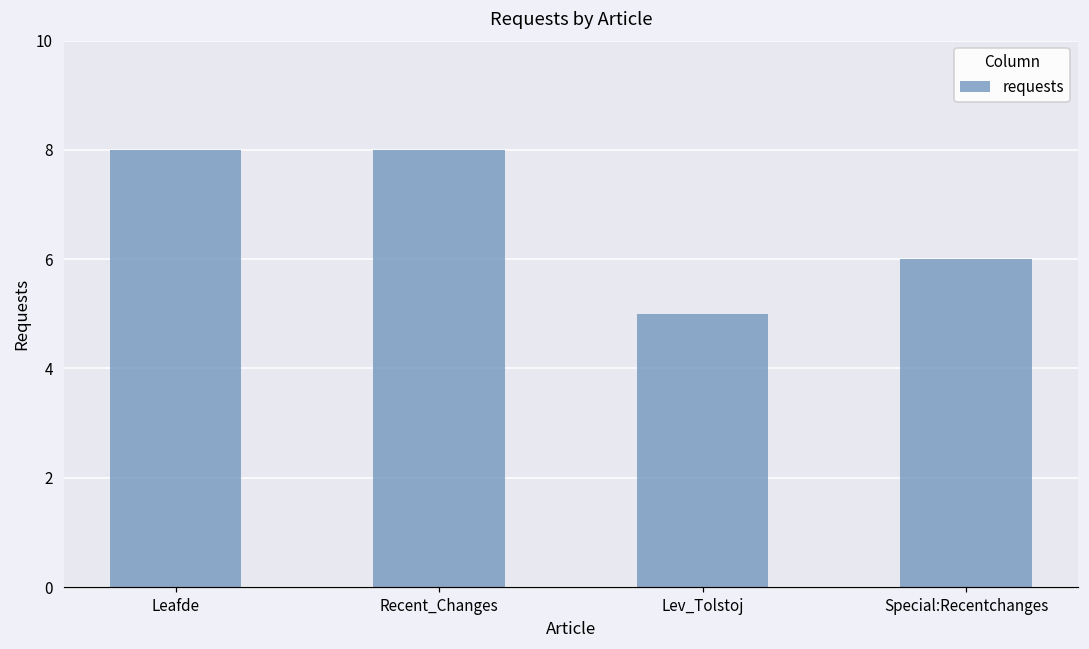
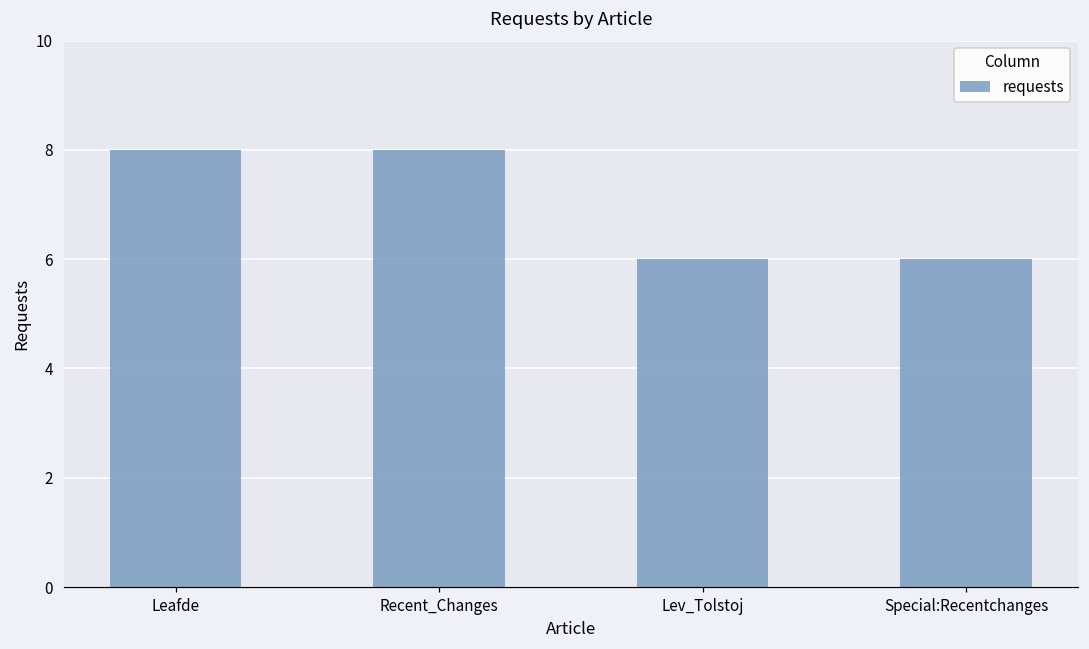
Lev_Tolstoj: 5 -> 6
